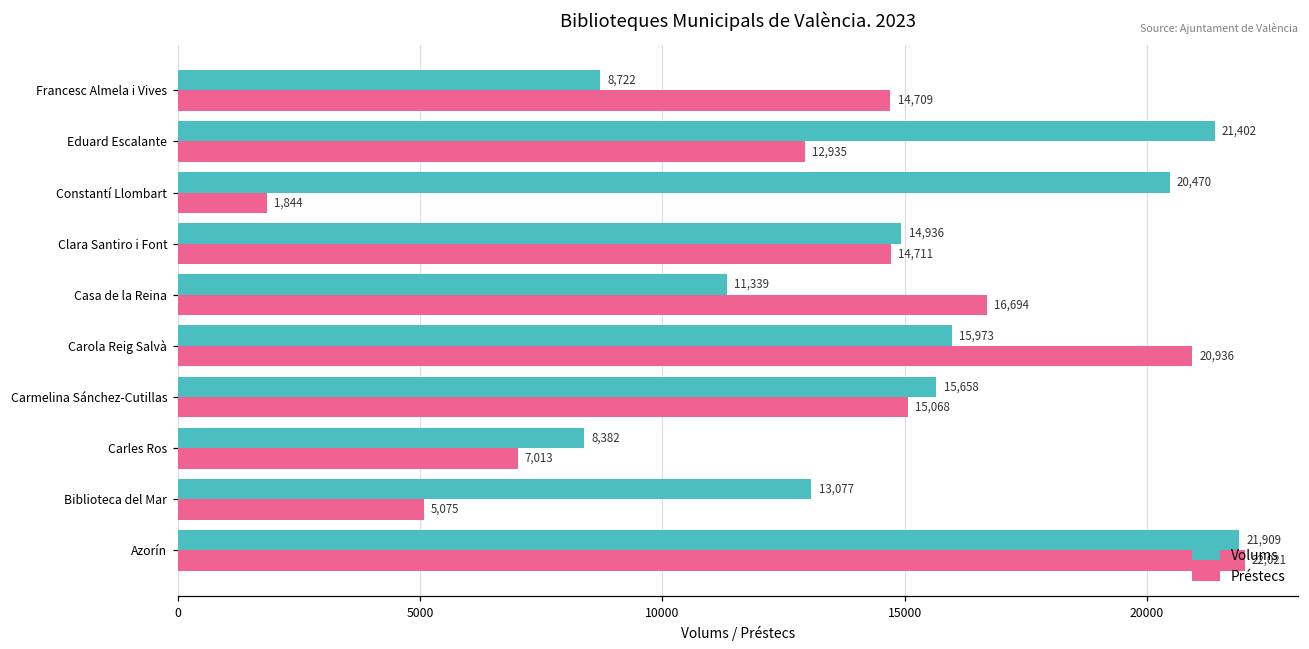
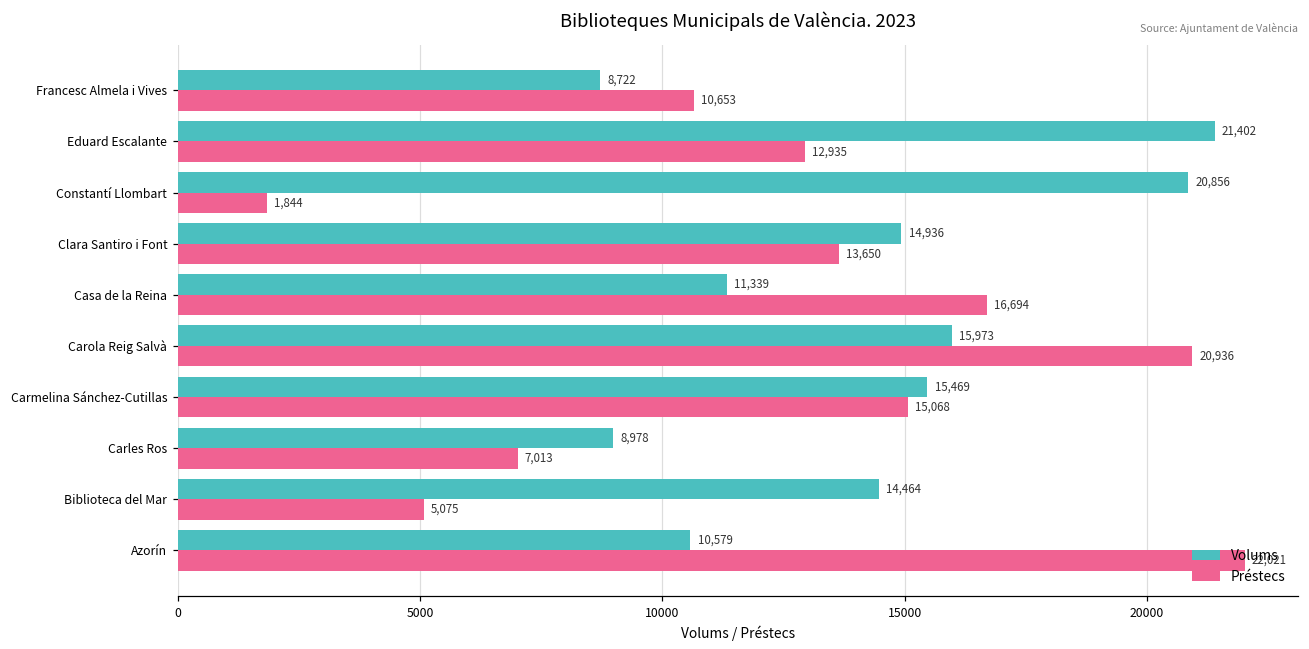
Préstecs, Francesc Almela i Vives: 14,709 -> 10,653
Volums, Constantí Llombart: 20,470 -> 20,856
Préstecs, Clara Santiro i Font: 14,711 -> 13,650
Volums, Carmelina Sánchez-Cutillas: 15,658 -> 15,469
Volums, Carles Ros: 8,382 -> 8,978
Volums, Biblioteca del Mar: 13,077 -> 14,464
Volums, Azorín: 21,909 -> 10,579
